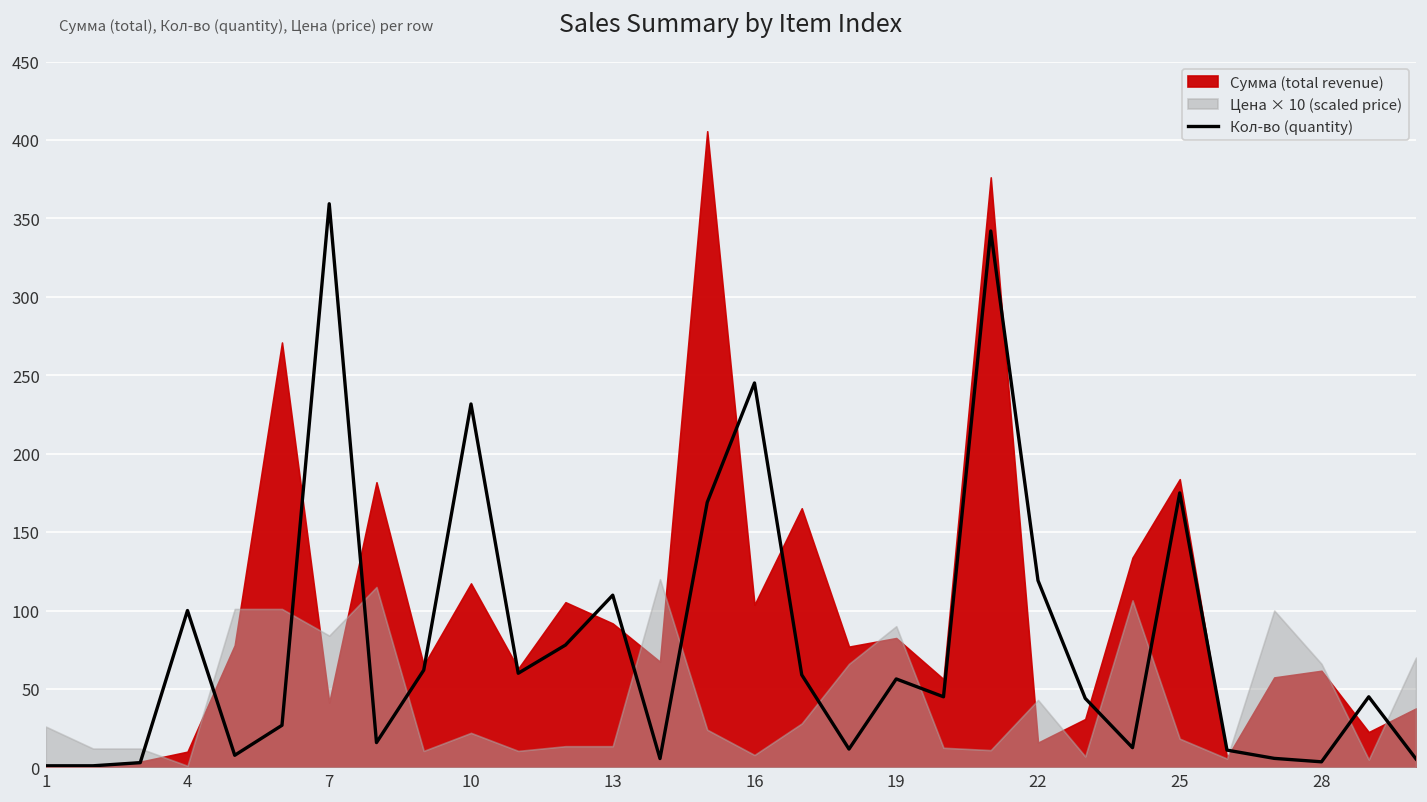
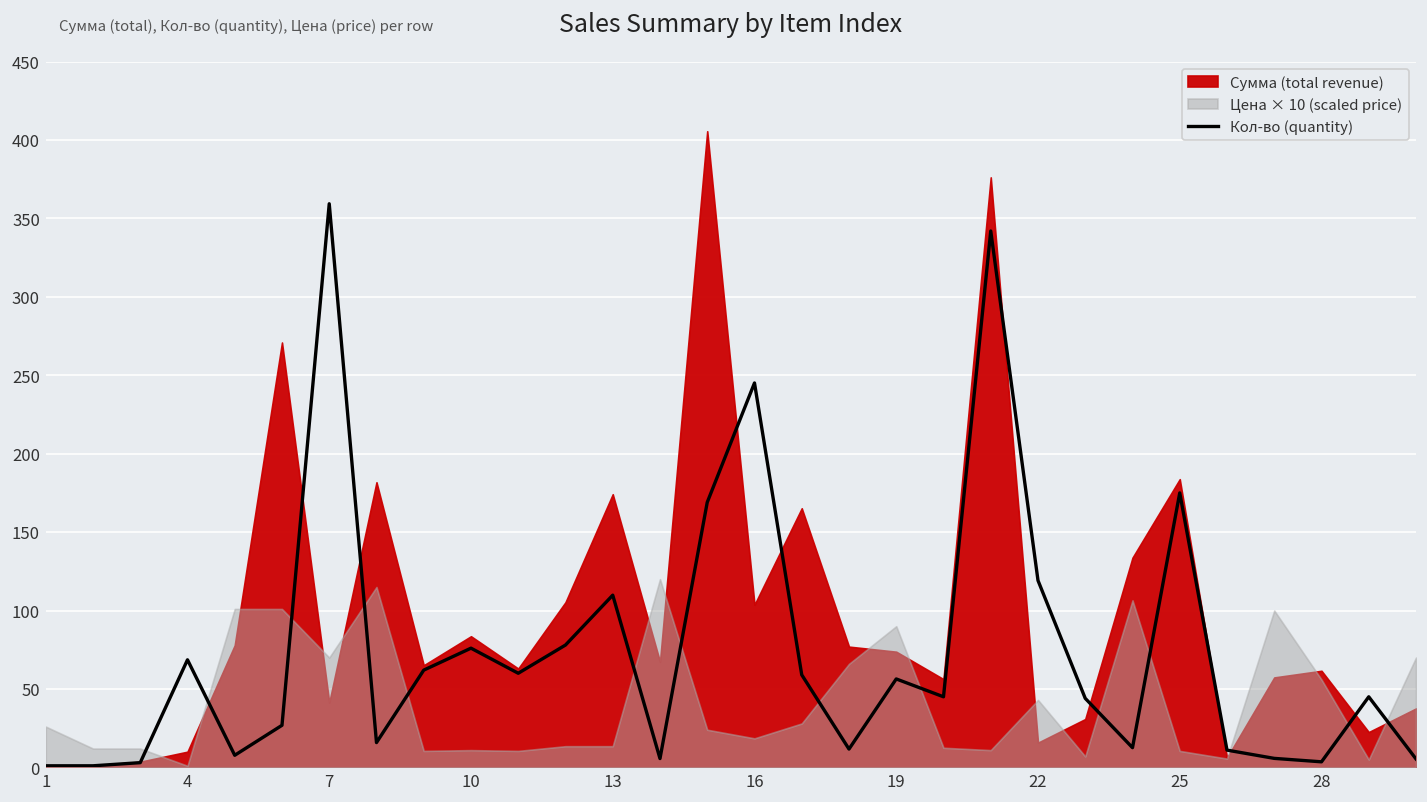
Кол-во (quantity), 4: 100 -> 69
Цена × 10 (scaled price), 7: 84 -> 70
Кол-во (quantity), 10: 232 -> 76
Сумма (total revenue), 10: 117 -> 84
Цена × 10 (scaled price), 10: 22 -> 11
Сумма (total revenue), 13: 92 -> 174
Цена × 10 (scaled price), 16: 8 -> 19
Сумма (total revenue), 19: 82 -> 74
Цена × 10 (scaled price), 25: 18 -> 11
Цена × 10 (scaled price), 28: 66 -> 56
